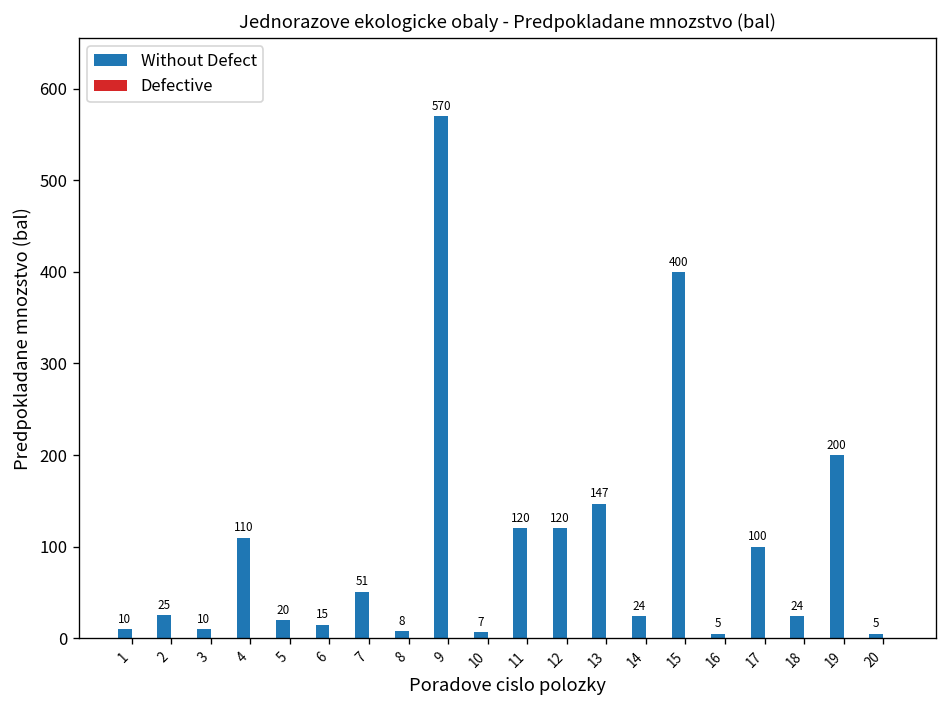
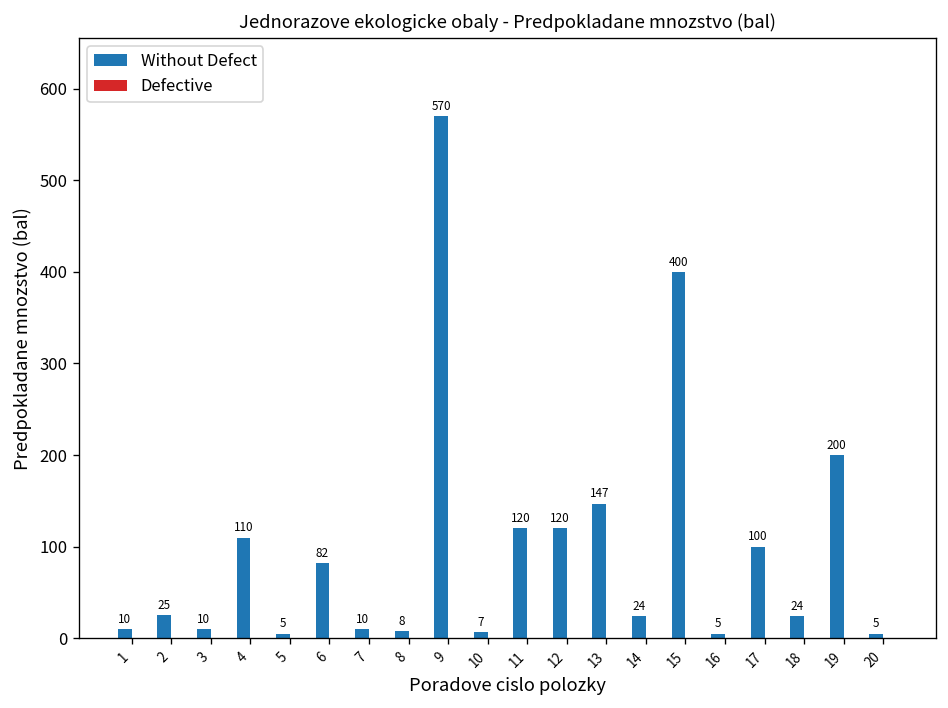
Without Defect, 5: 20 -> 5
Without Defect, 6: 15 -> 82
Without Defect, 7: 51 -> 10
